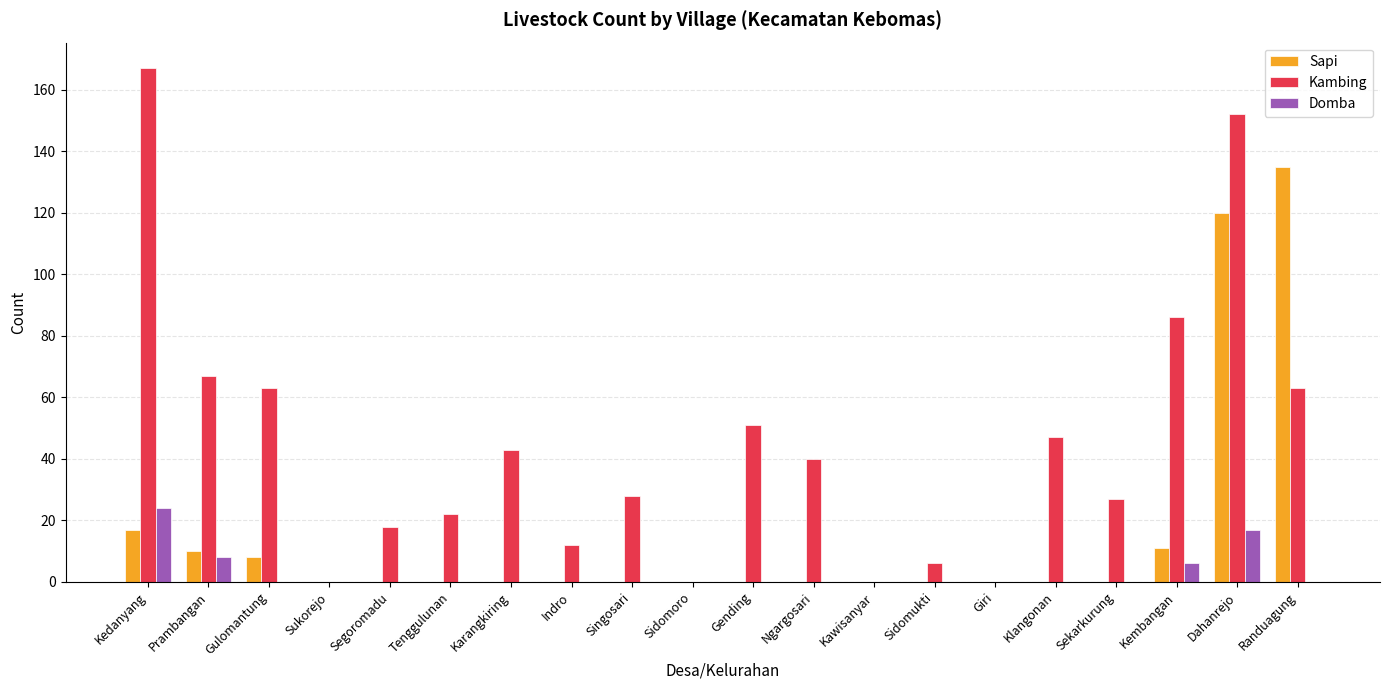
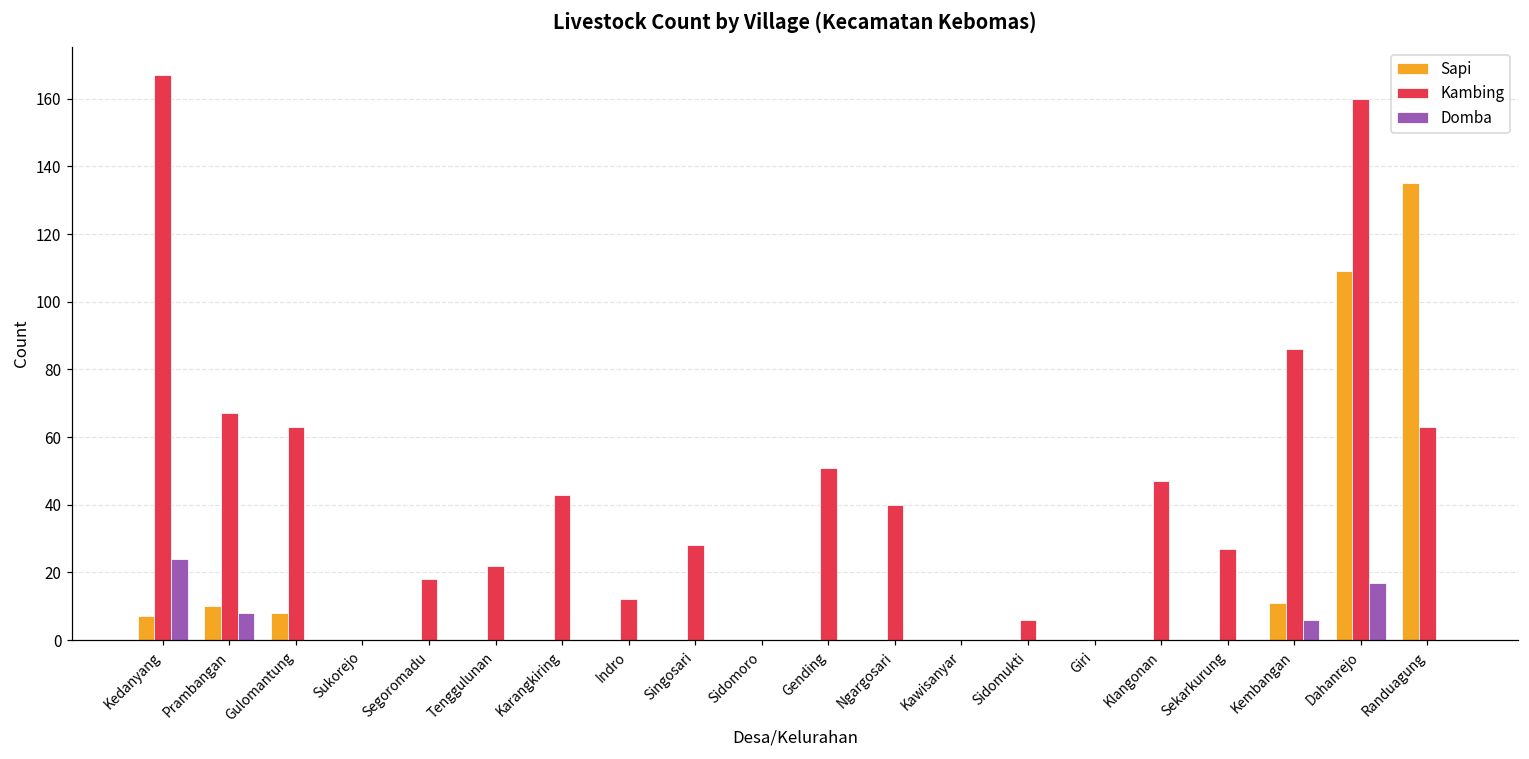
Sapi, Kedanyang: 17 -> 7
Sapi, Dahanrejo: 120 -> 109
Kambing, Dahanrejo: 152 -> 160
